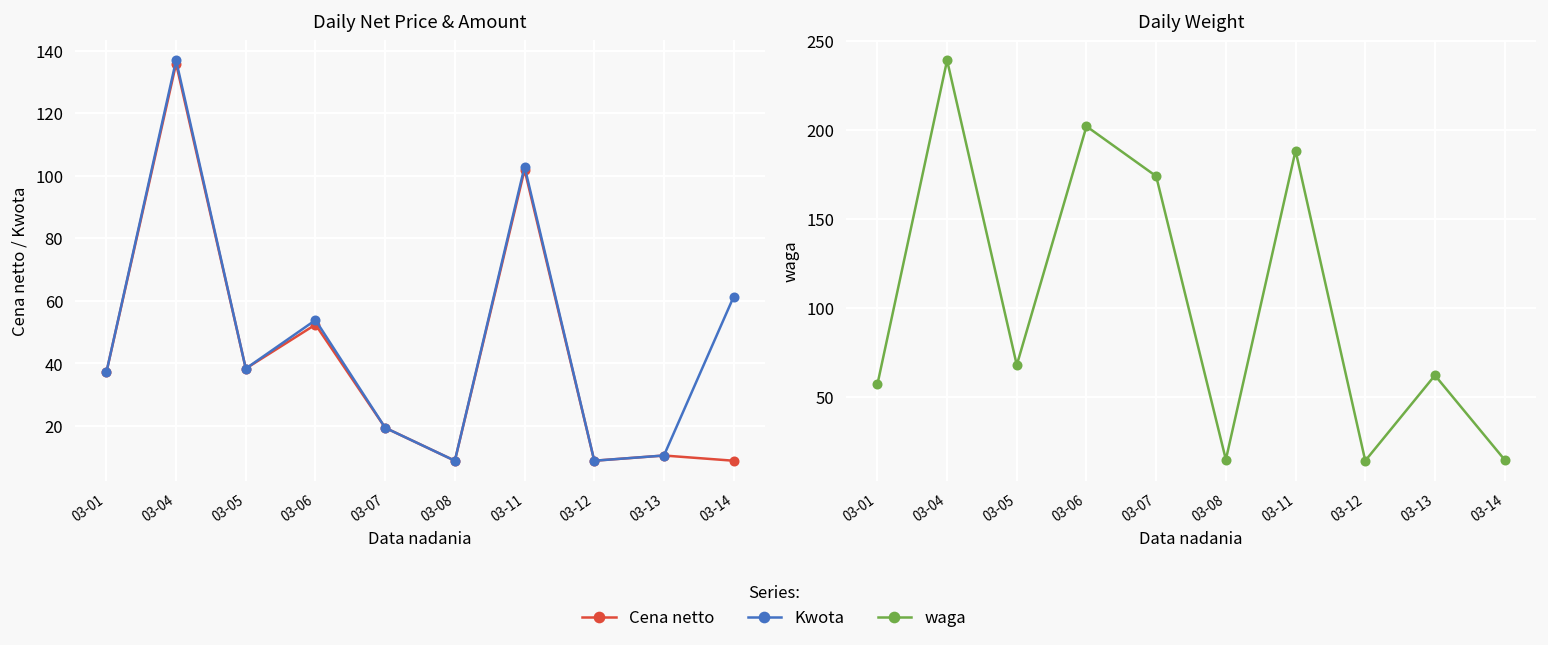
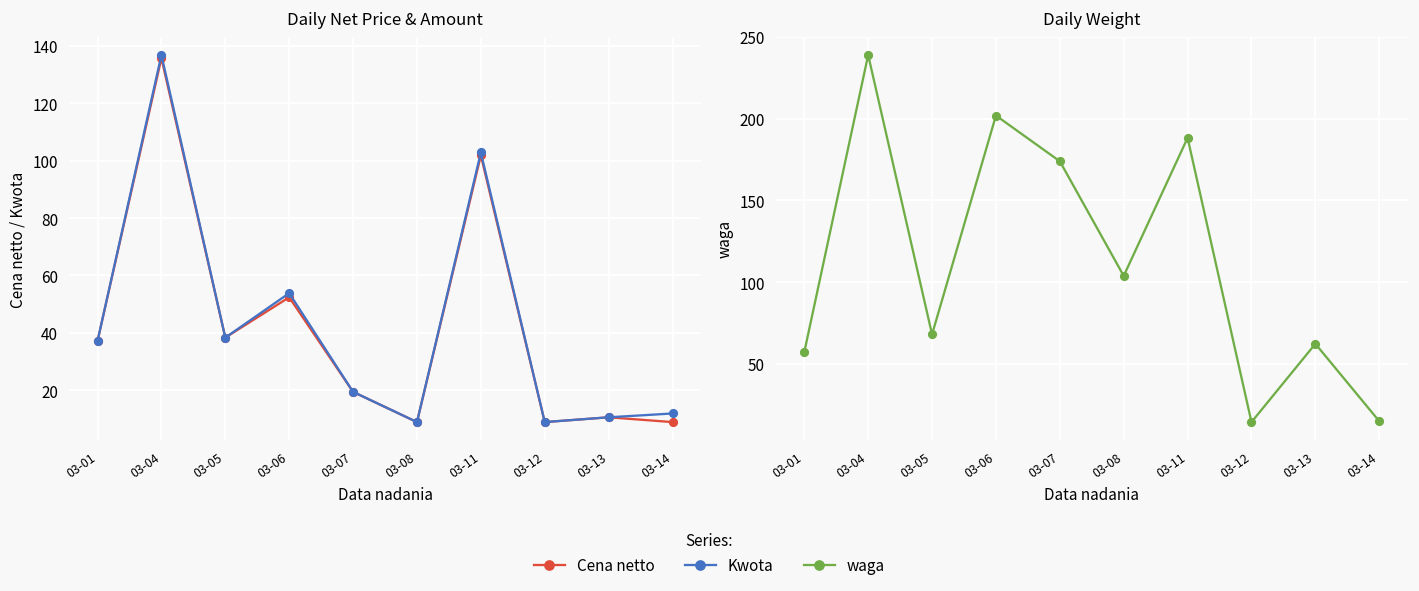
Daily Net Price & Amount, Kwota, 03-14: 61 -> 12
Daily Weight, 03-08: 15 -> 104
